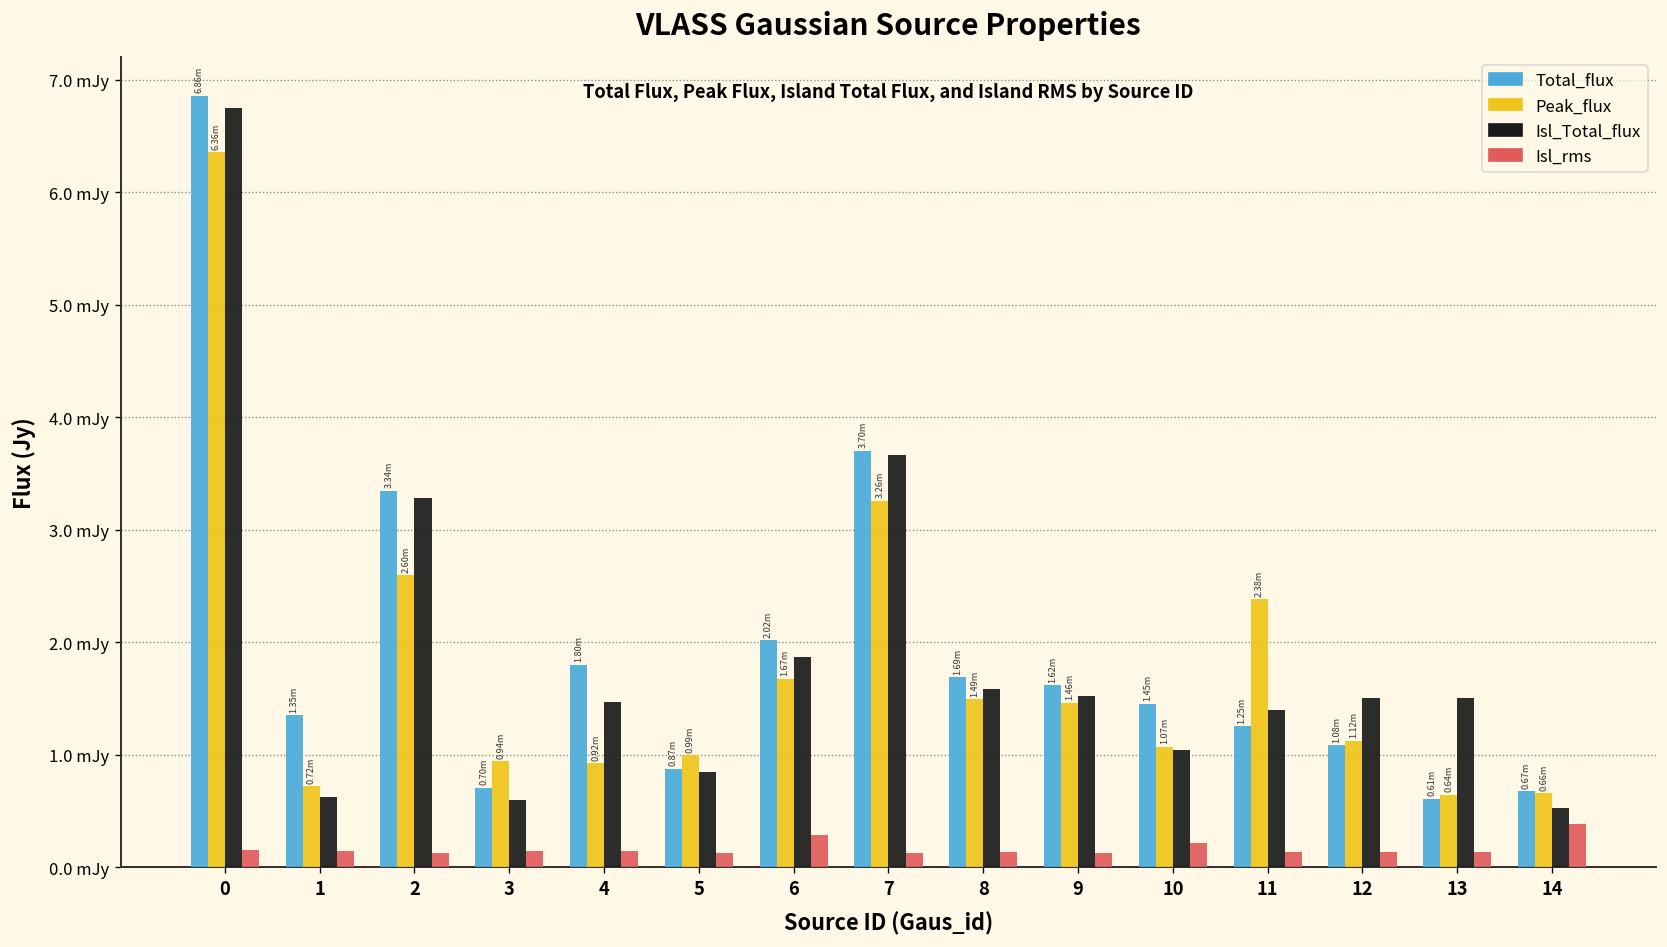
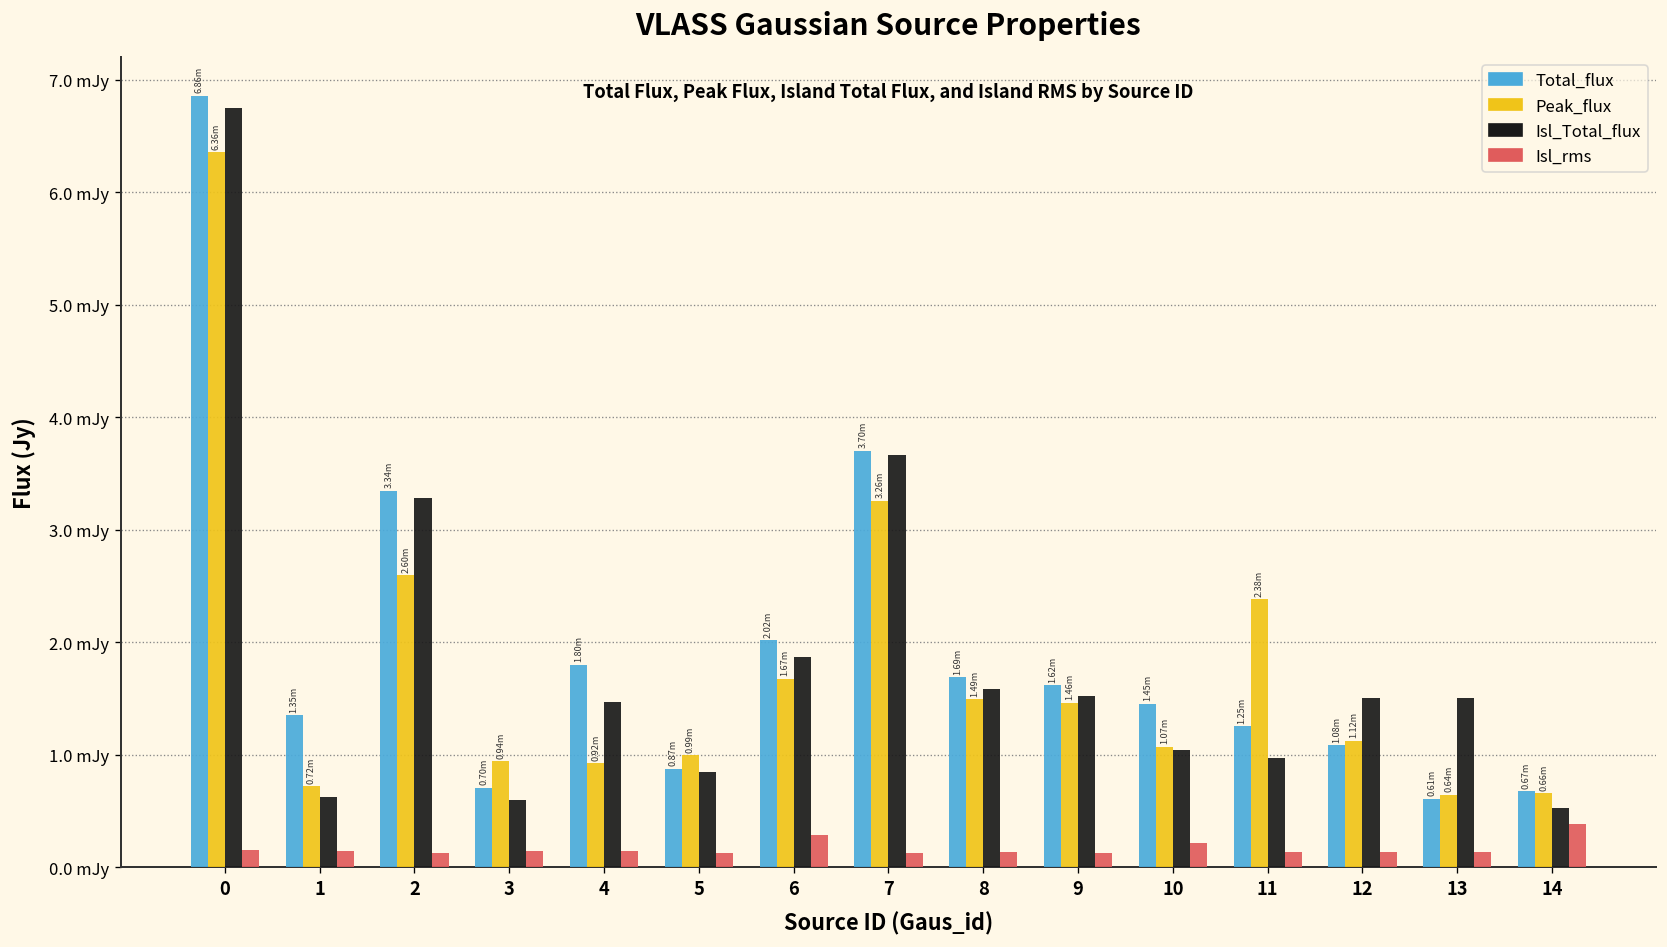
Isl_Total_flux, 11: 1.4 mJy -> 1.0 mJy
